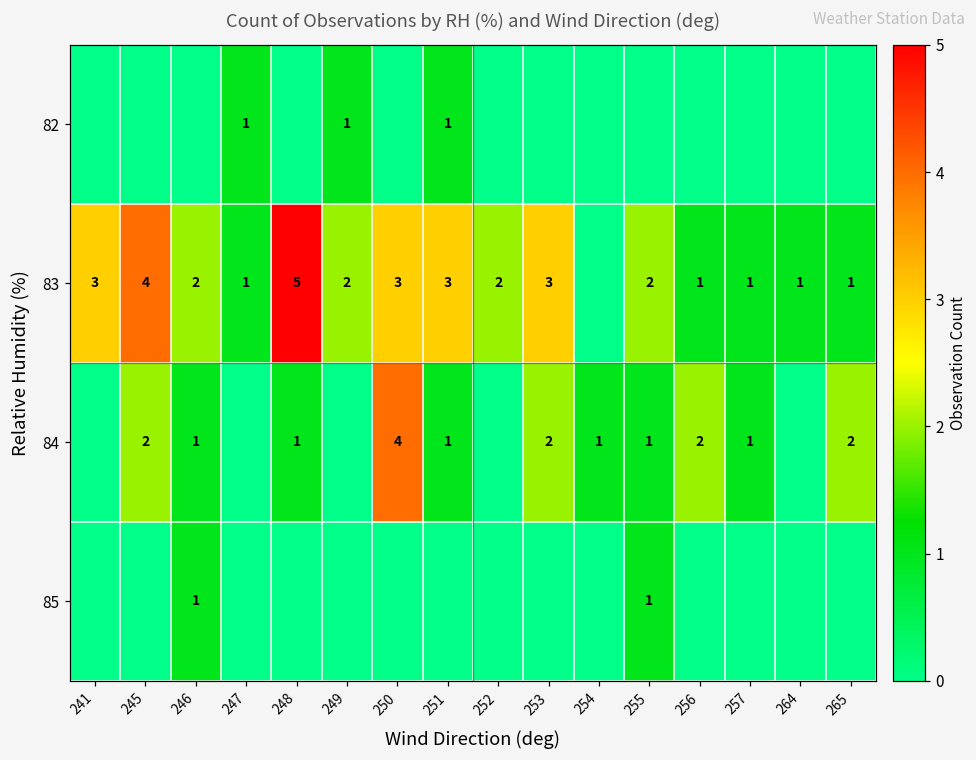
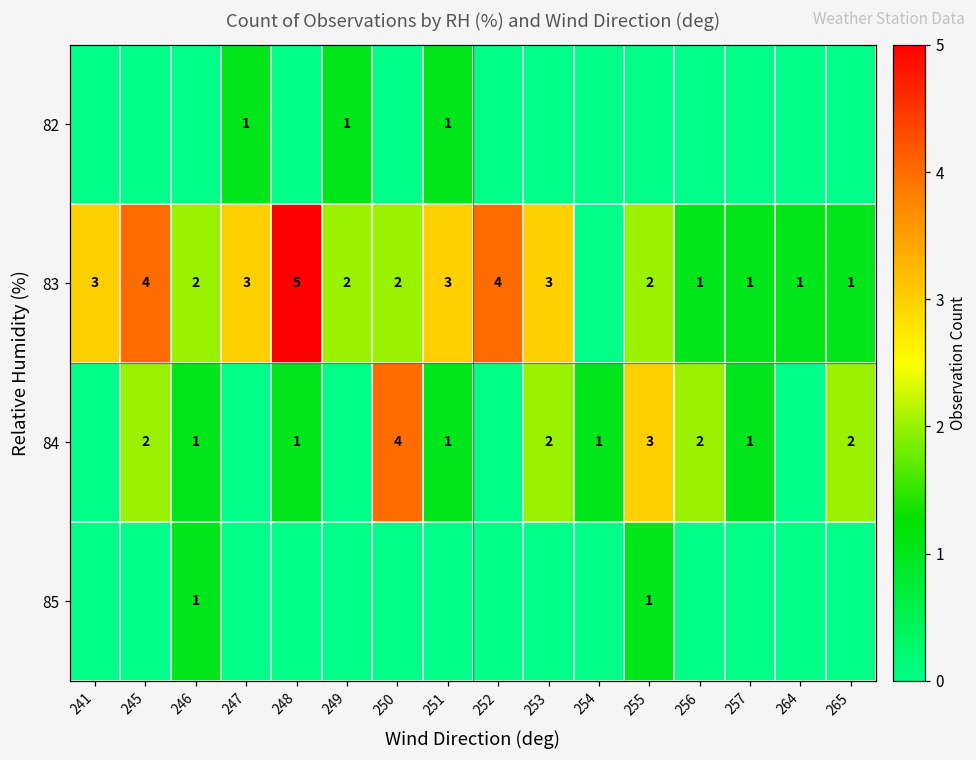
83, 247: 1 -> 3
83, 250: 3 -> 2
83, 252: 2 -> 4
84, 255: 1 -> 3
